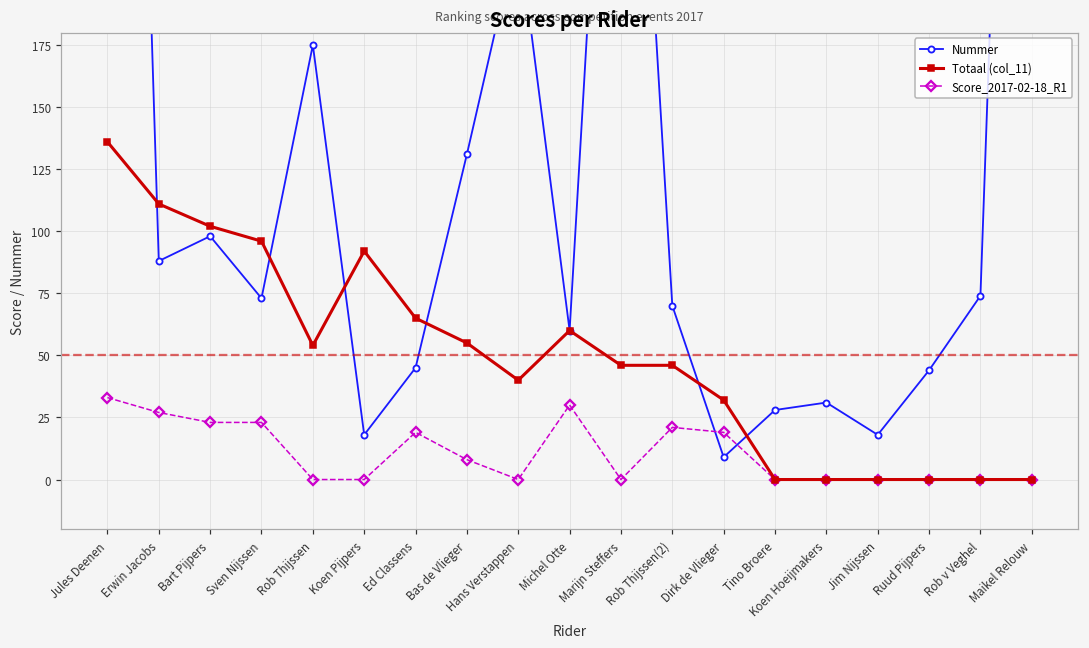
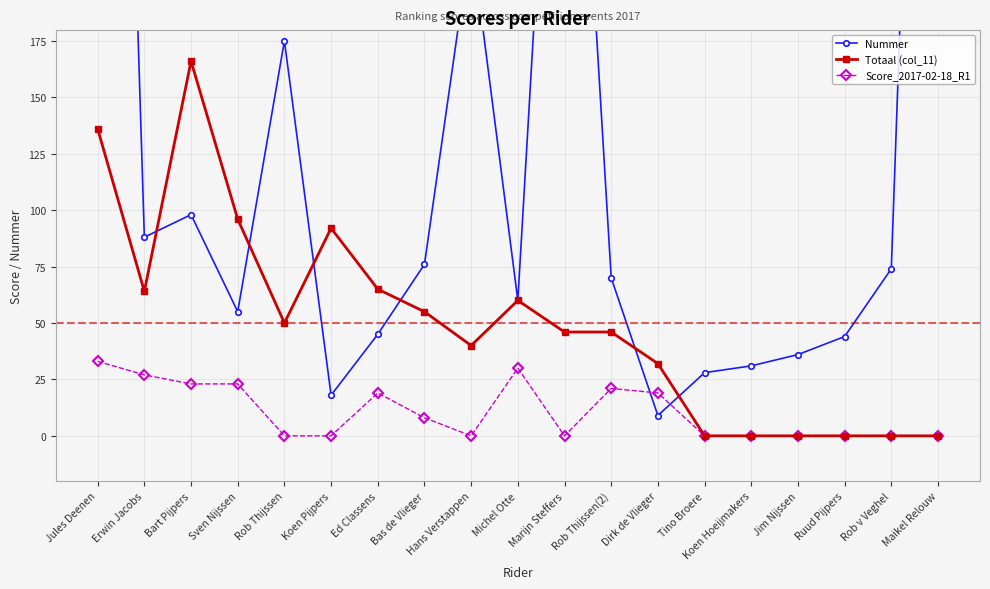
Totaal (col_11), Erwin Jacobs: 111 -> 64
Totaal (col_11), Bart Pijpers: 102 -> 166
Nummer, Sven Nijssen: 73 -> 55
Totaal (col_11), Rob Thijssen: 54 -> 50
Nummer, Bas de Vlieger: 131 -> 76
Nummer, Jim Nijssen: 18 -> 36
